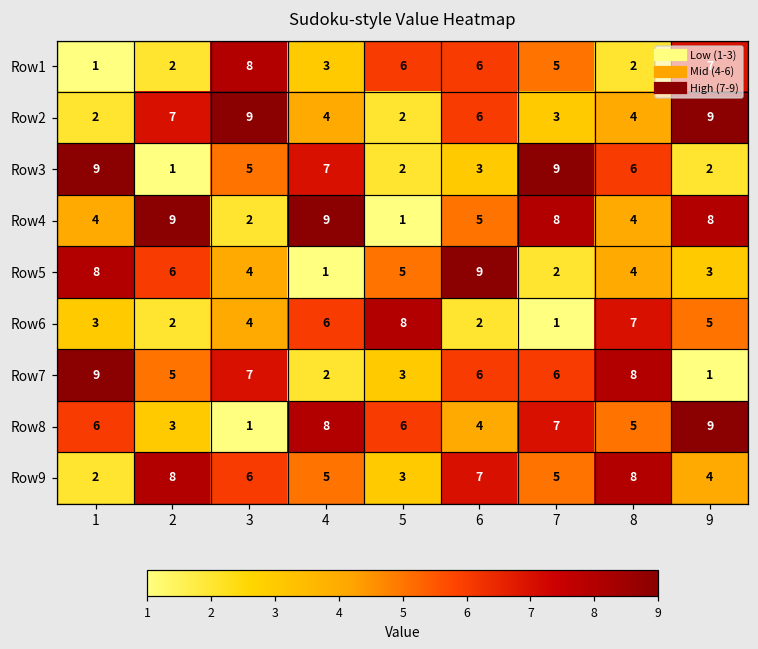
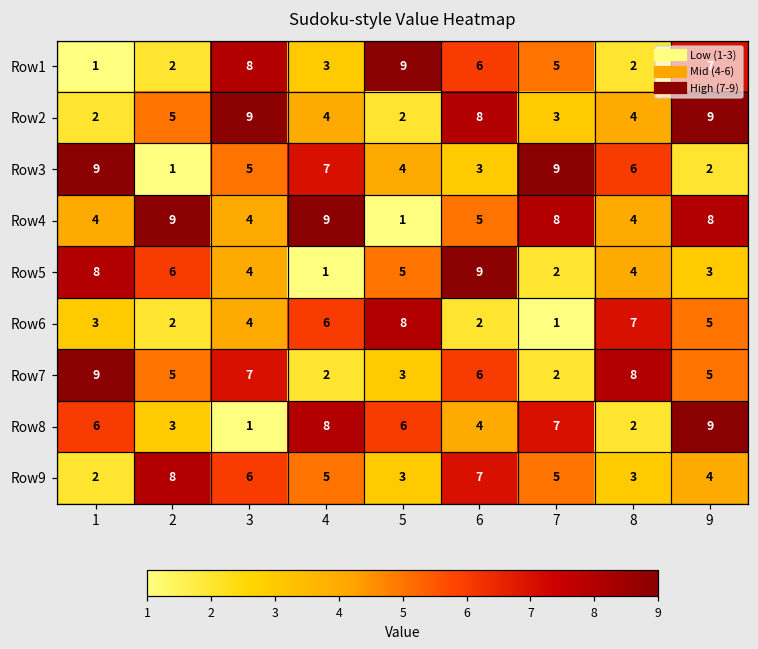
Row1, 5: 6 -> 9
Row2, 2: 7 -> 5
Row2, 6: 6 -> 8
Row3, 5: 2 -> 4
Row4, 3: 2 -> 4
Row7, 7: 6 -> 2
Row7, 9: 1 -> 5
Row8, 8: 5 -> 2
Row9, 8: 8 -> 3
